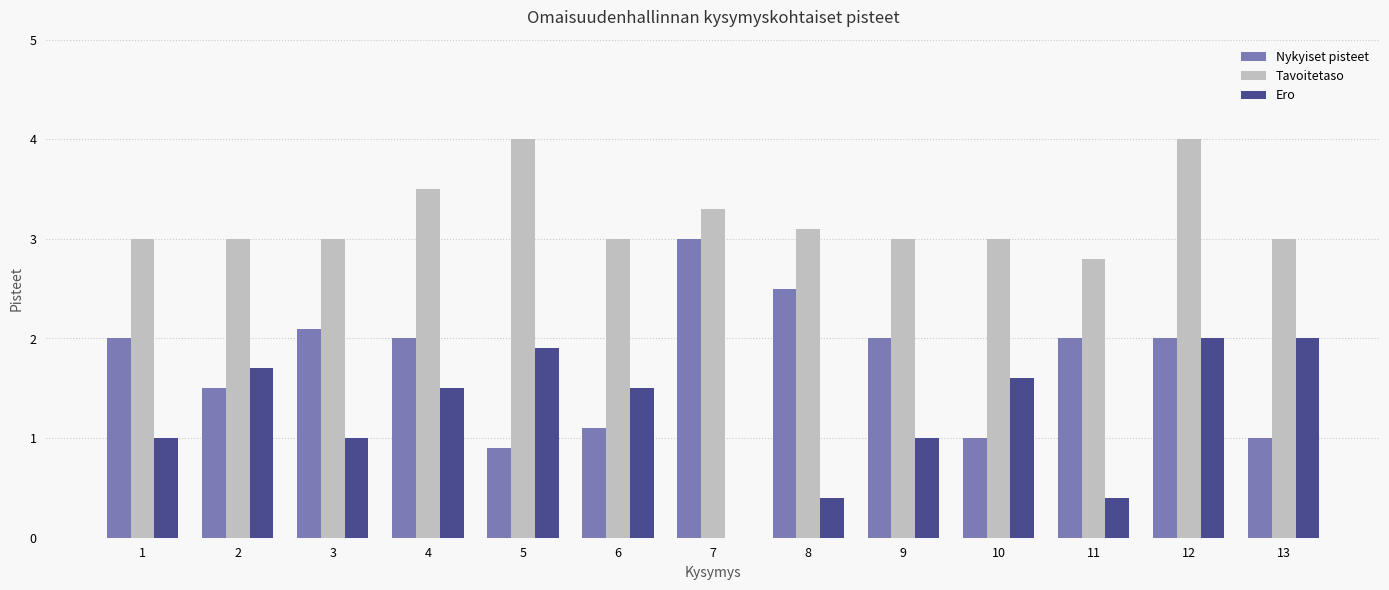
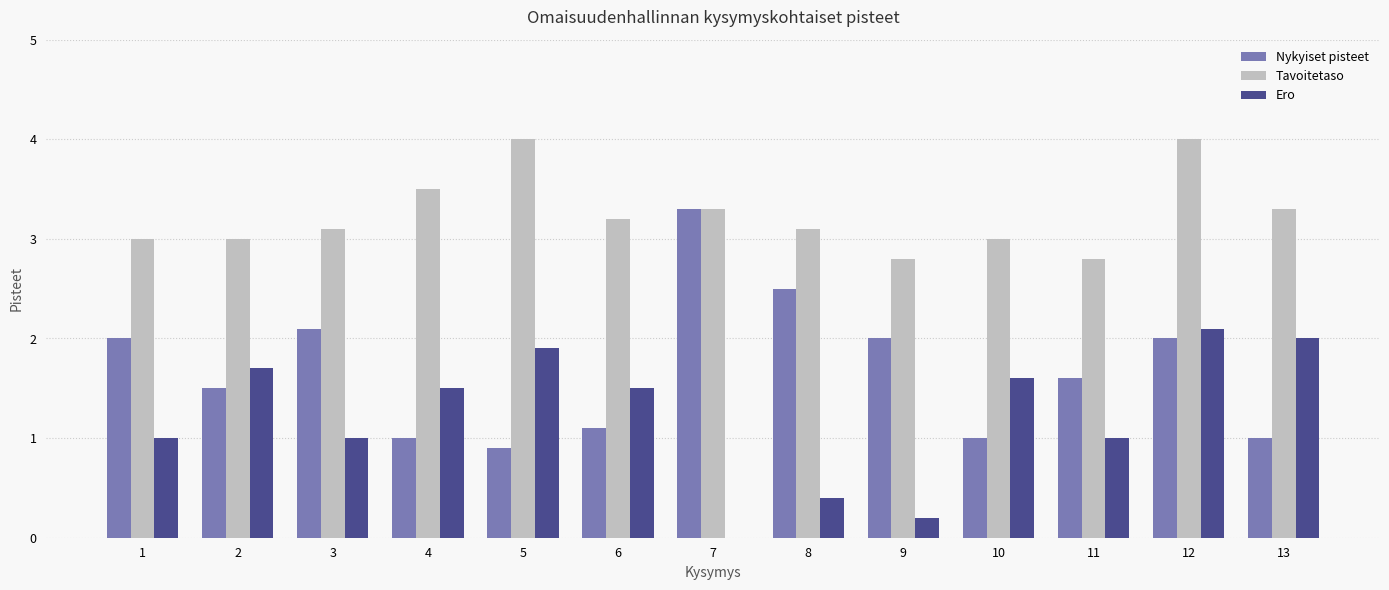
Tavoitetaso, 3: 3.0 -> 3.1
Nykyiset pisteet, 4: 2 -> 1
Tavoitetaso, 6: 3.0 -> 3.2
Nykyiset pisteet, 7: 3.0 -> 3.3
Tavoitetaso, 9: 3.0 -> 2.8
Ero, 9: 1.0 -> 0.2
Nykyiset pisteet, 11: 2.0 -> 1.6
Ero, 11: 0.4 -> 1.0
Ero, 12: 2.0 -> 2.1
Tavoitetaso, 13: 3.0 -> 3.3
